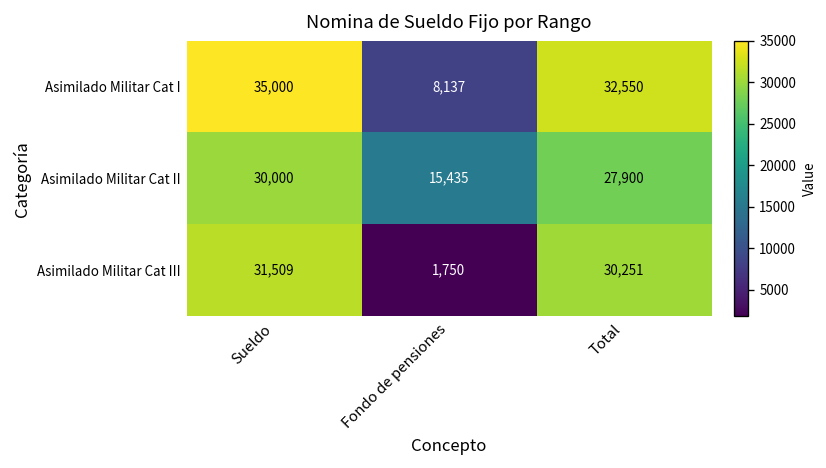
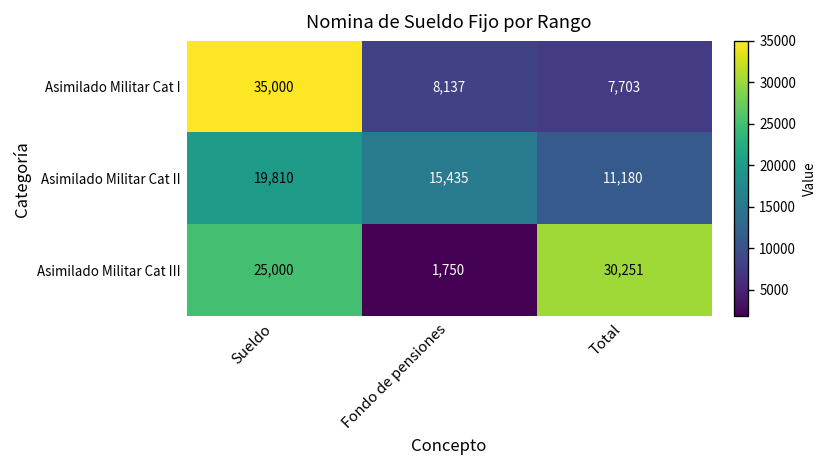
Asimilado Militar Cat I, Total: 32,550 -> 7,703
Asimilado Militar Cat II, Sueldo: 30,000 -> 19,810
Asimilado Militar Cat II, Total: 27,900 -> 11,180
Asimilado Militar Cat III, Sueldo: 31,509 -> 25,000
